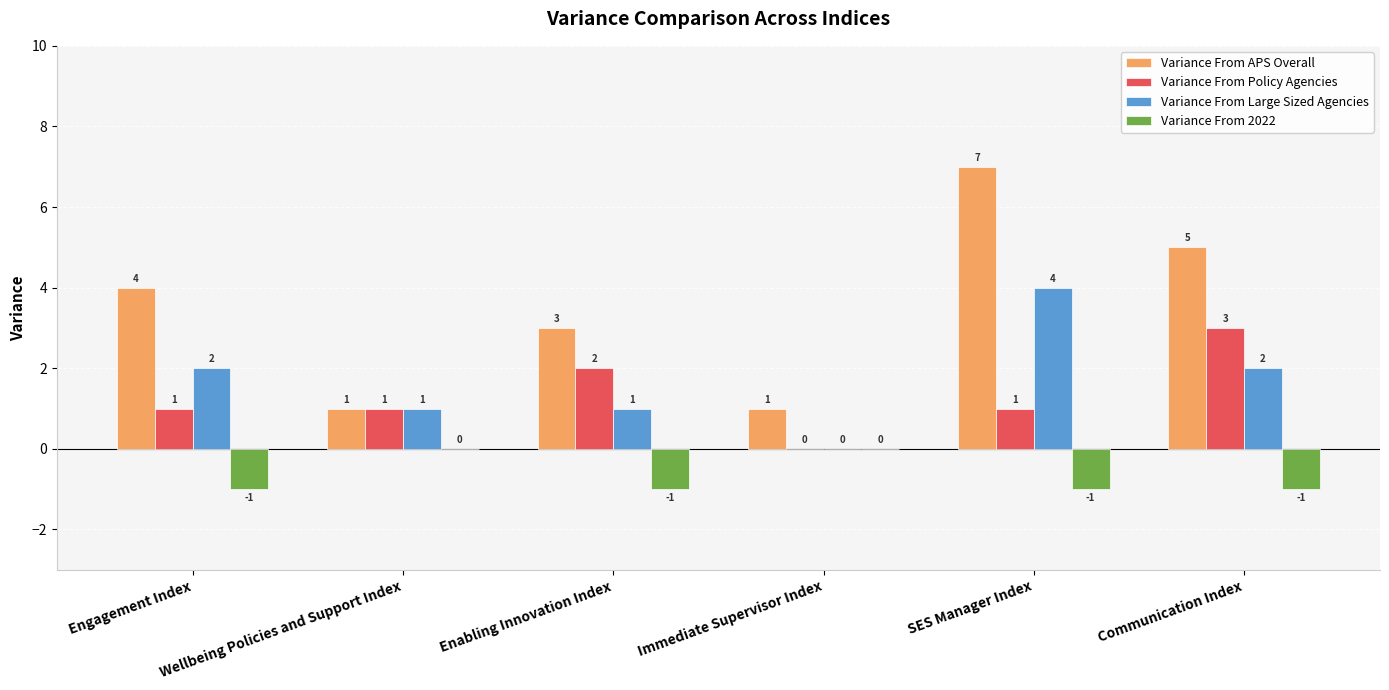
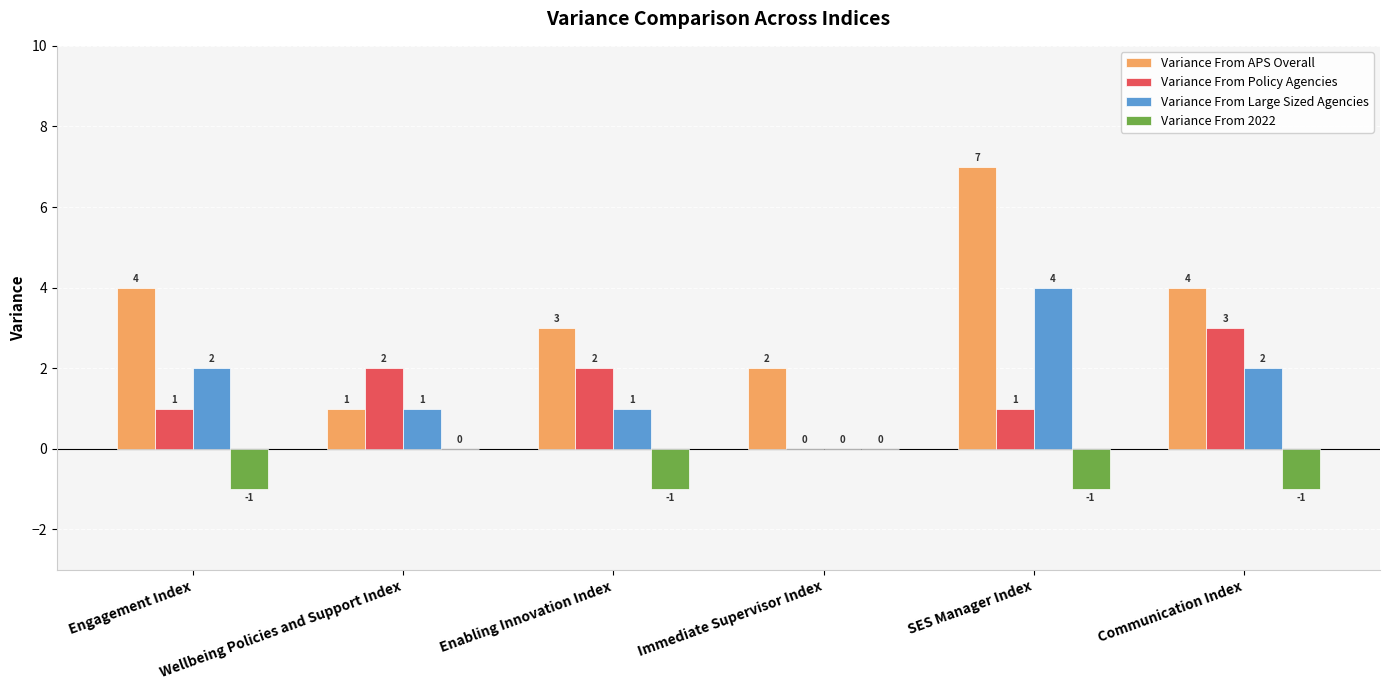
Variance From Policy Agencies, Wellbeing Policies and Support Index: 1 -> 2
Variance From APS Overall, Immediate Supervisor Index: 1 -> 2
Variance From APS Overall, Communication Index: 5 -> 4
